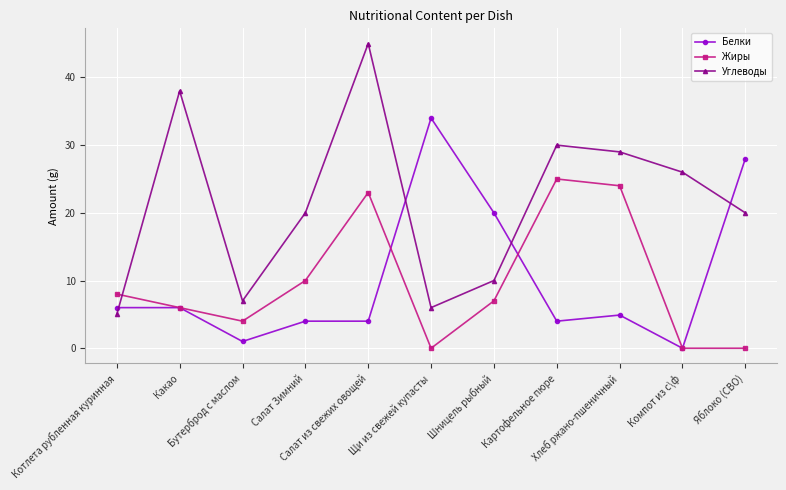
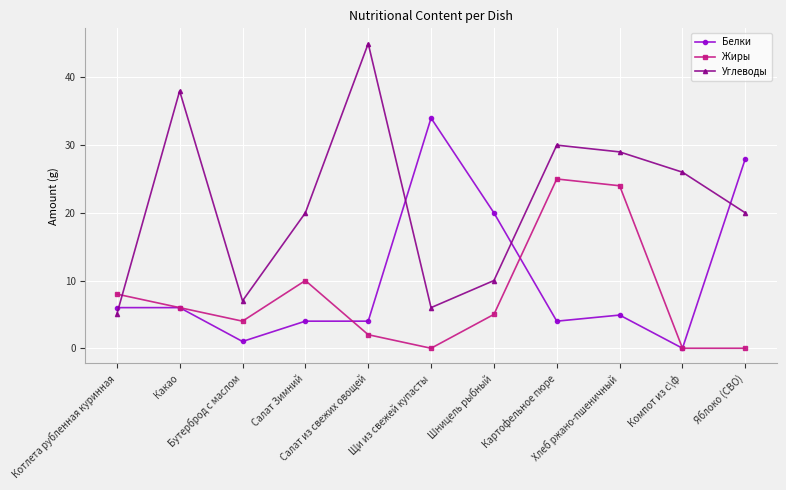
Жиры, Салат из свежих овощей: 23 -> 2
Жиры, Шницель рыбный: 7 -> 5
